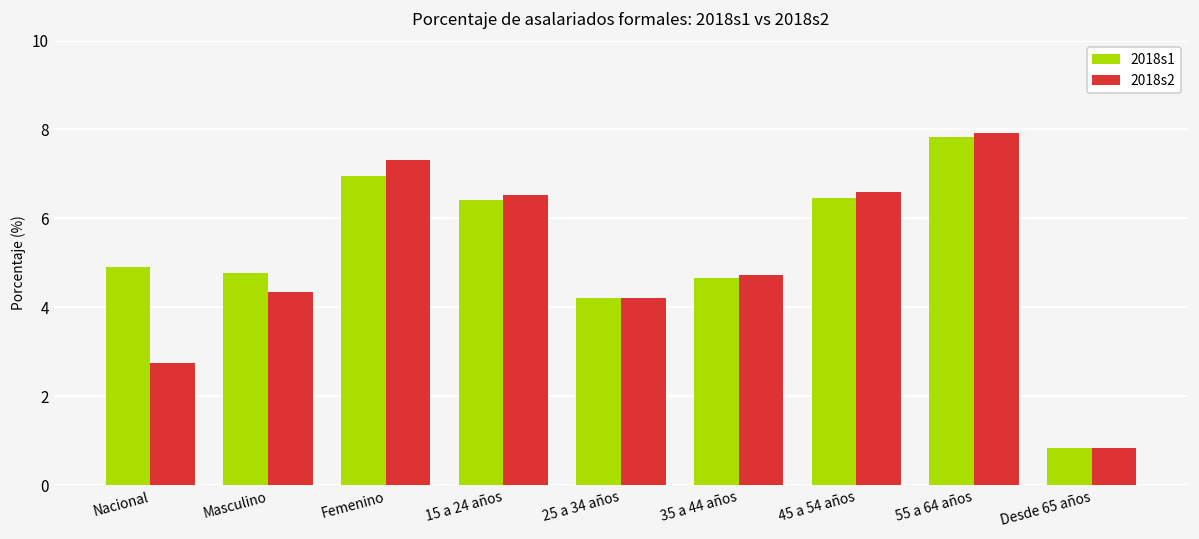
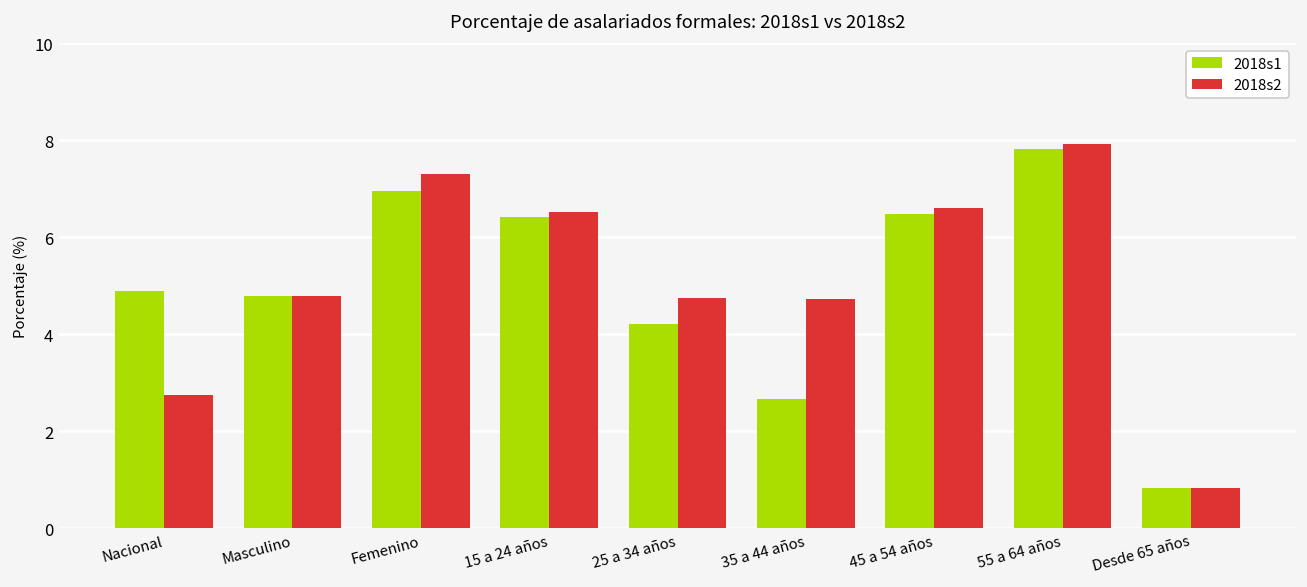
2018s2, Masculino: 4.4 -> 4.8
2018s2, 25 a 34 años: 4.2 -> 4.8
2018s1, 35 a 44 años: 4.7 -> 2.7
